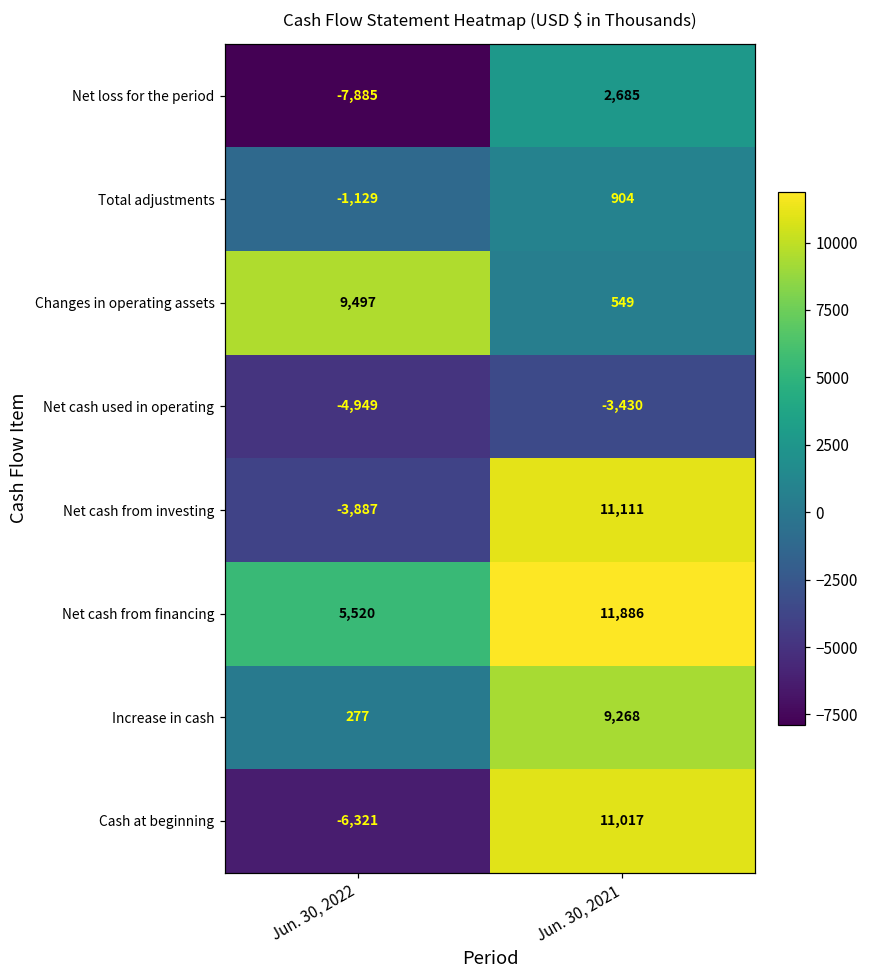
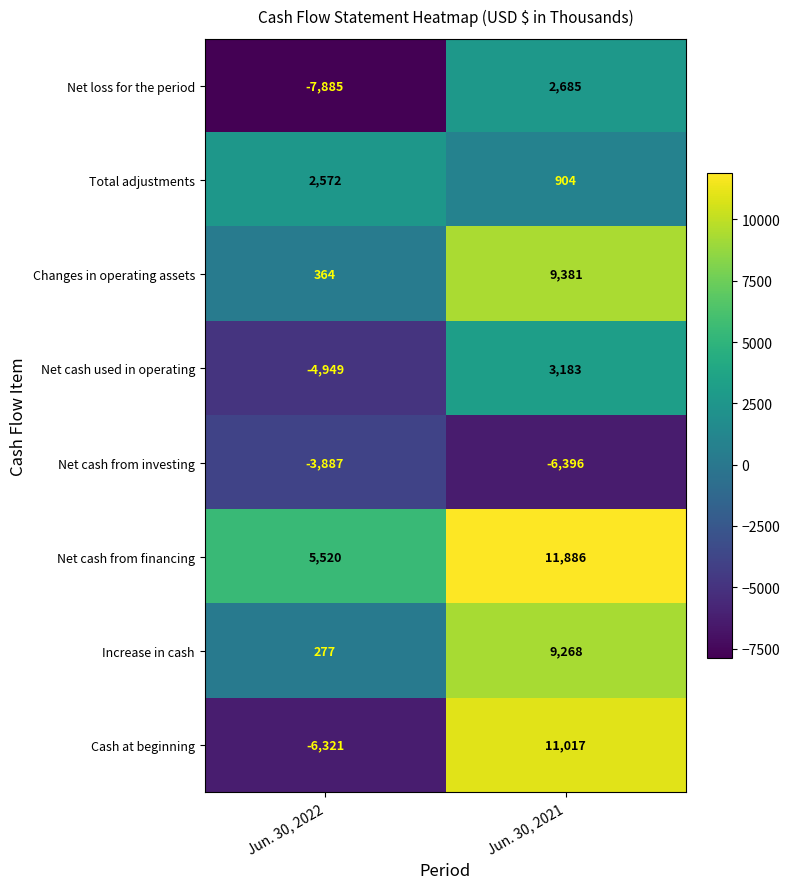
Total adjustments, Jun. 30, 2022: -1,129 -> 2,572
Changes in operating assets, Jun. 30, 2022: 9,497 -> 364
Changes in operating assets, Jun. 30, 2021: 549 -> 9,381
Net cash used in operating, Jun. 30, 2021: -3,430 -> 3,183
Net cash from investing, Jun. 30, 2021: 11,111 -> -6,396
